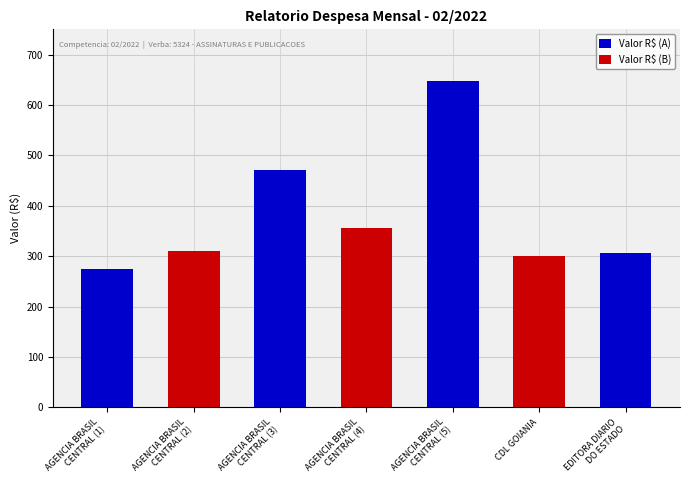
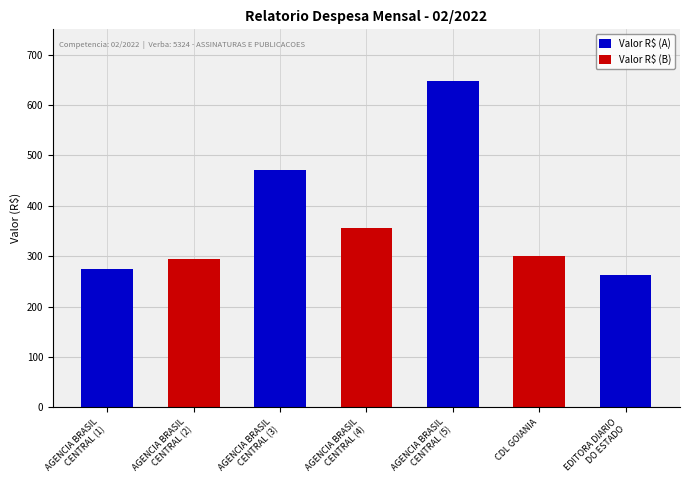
Valor R$ (B), AGENCIA BRASIL CENTRAL (2): 310 -> 290
Valor R$ (A), EDITORA DIARIO DO ESTADO: 310 -> 260
